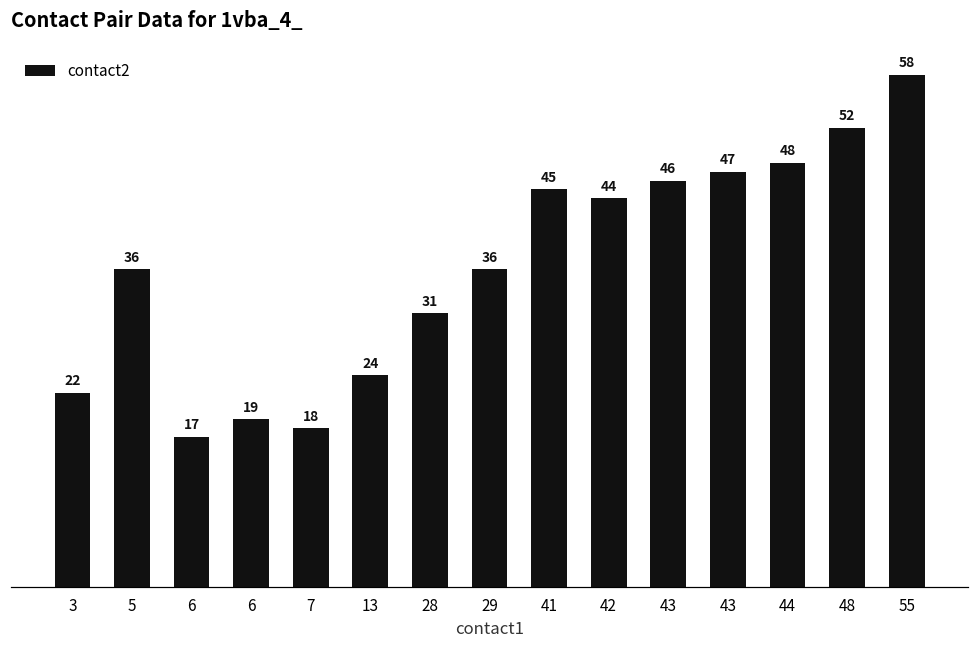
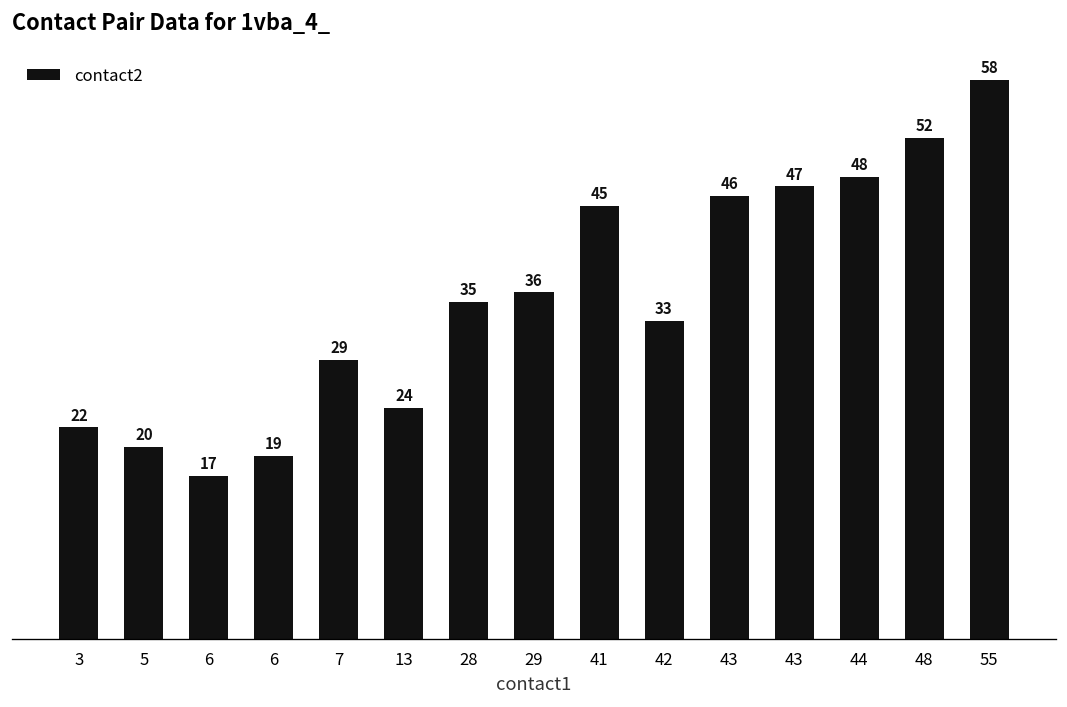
5: 36 -> 20
7: 18 -> 29
28: 31 -> 35
42: 44 -> 33
